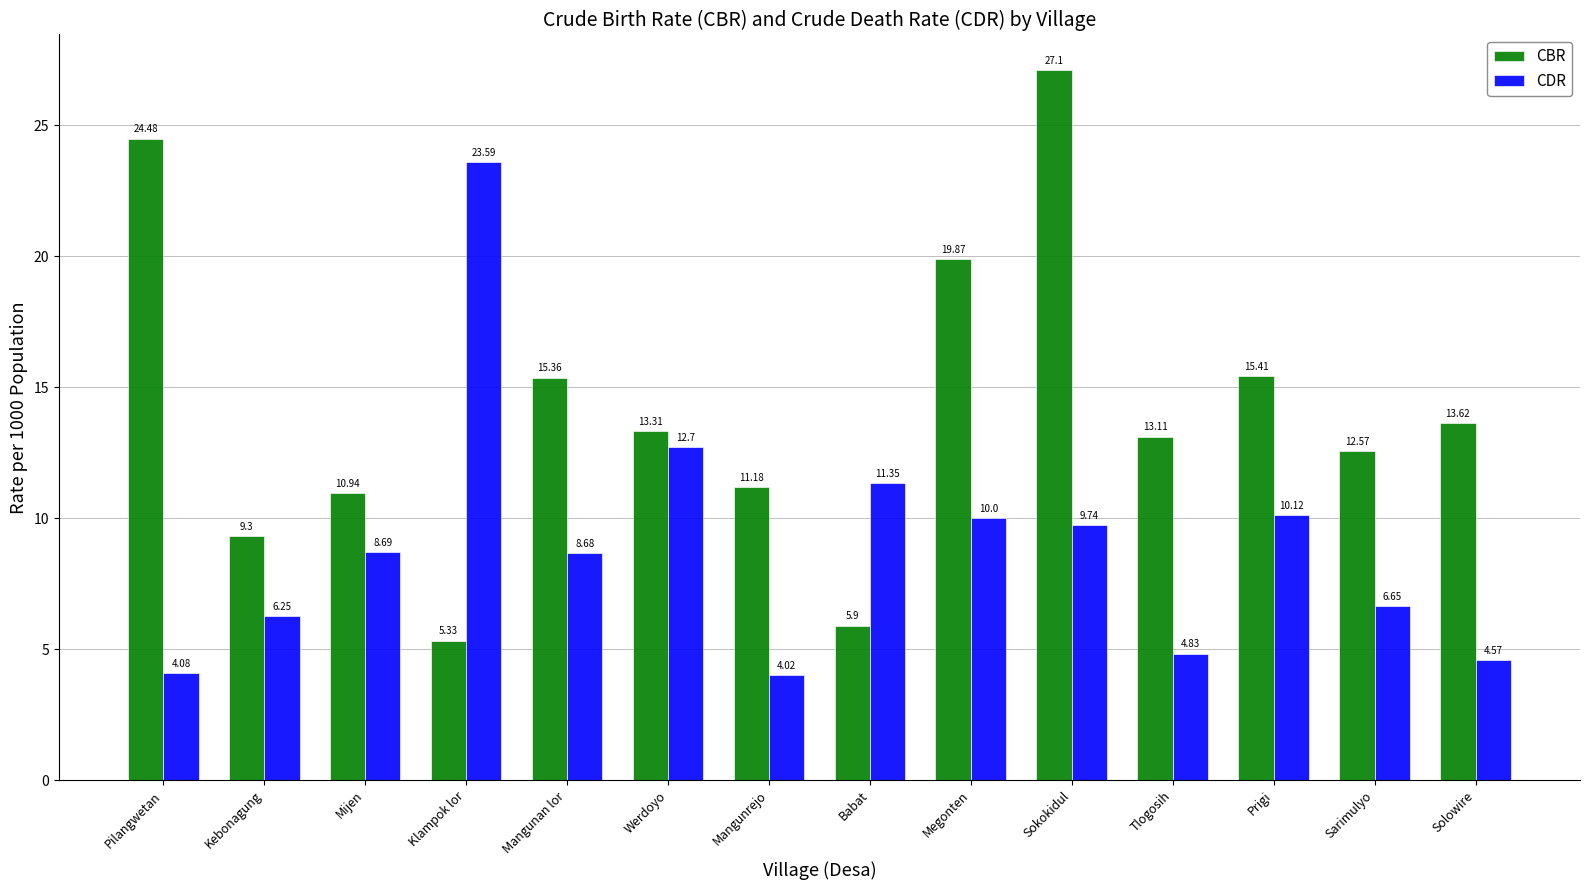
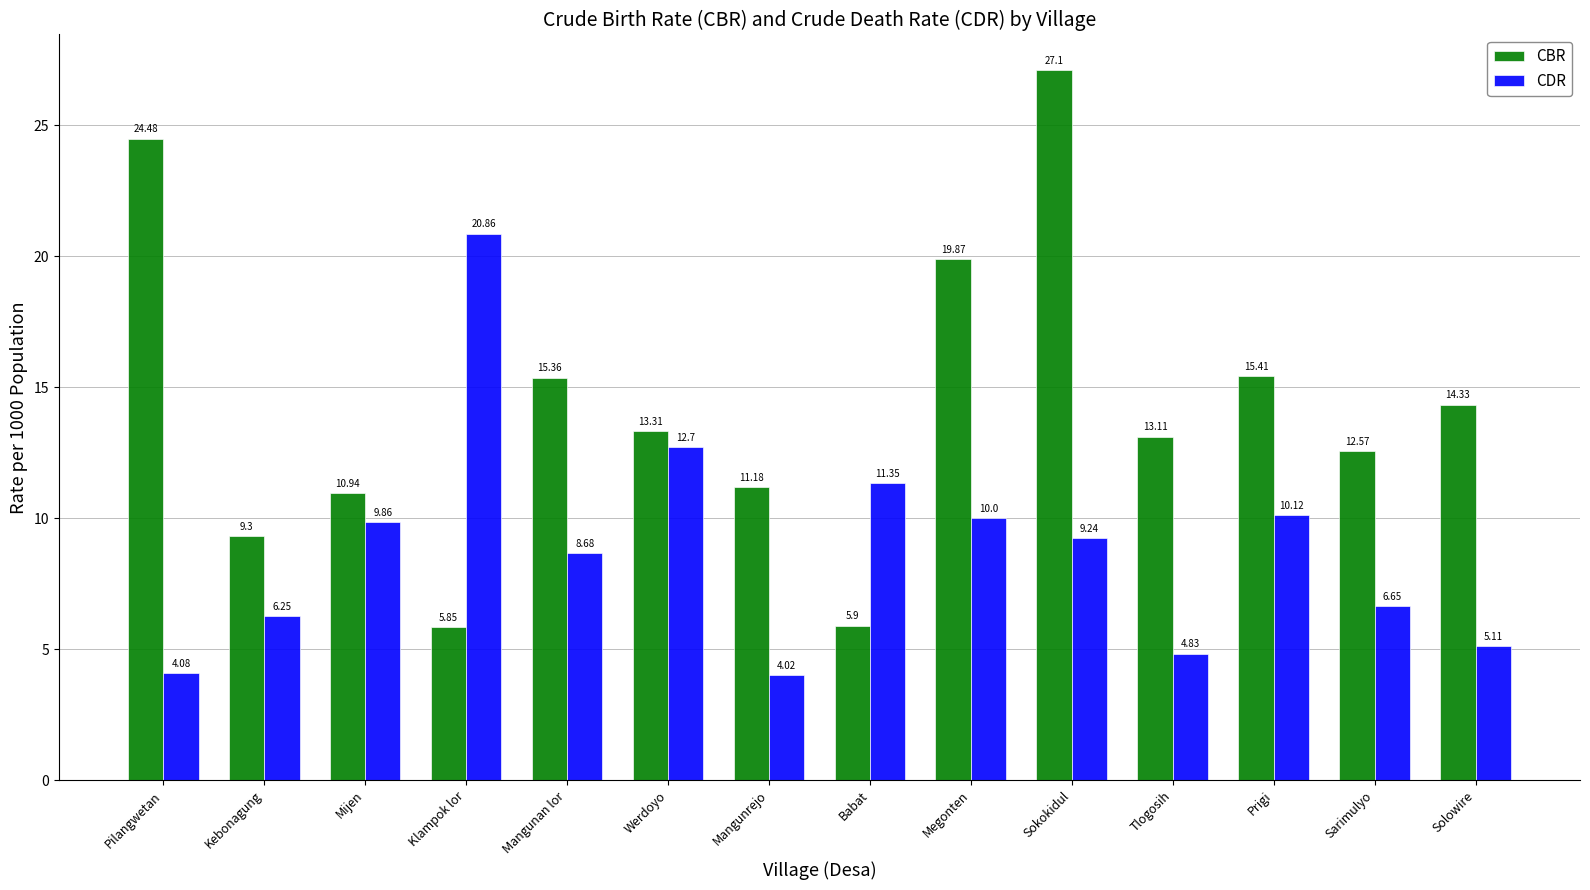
CDR, Mijen: 8.69 -> 9.86
CBR, Klampok lor: 5.33 -> 5.85
CDR, Klampok lor: 23.59 -> 20.86
CDR, Sokokidul: 9.74 -> 9.24
CBR, Solowire: 13.62 -> 14.33
CDR, Solowire: 4.57 -> 5.11
